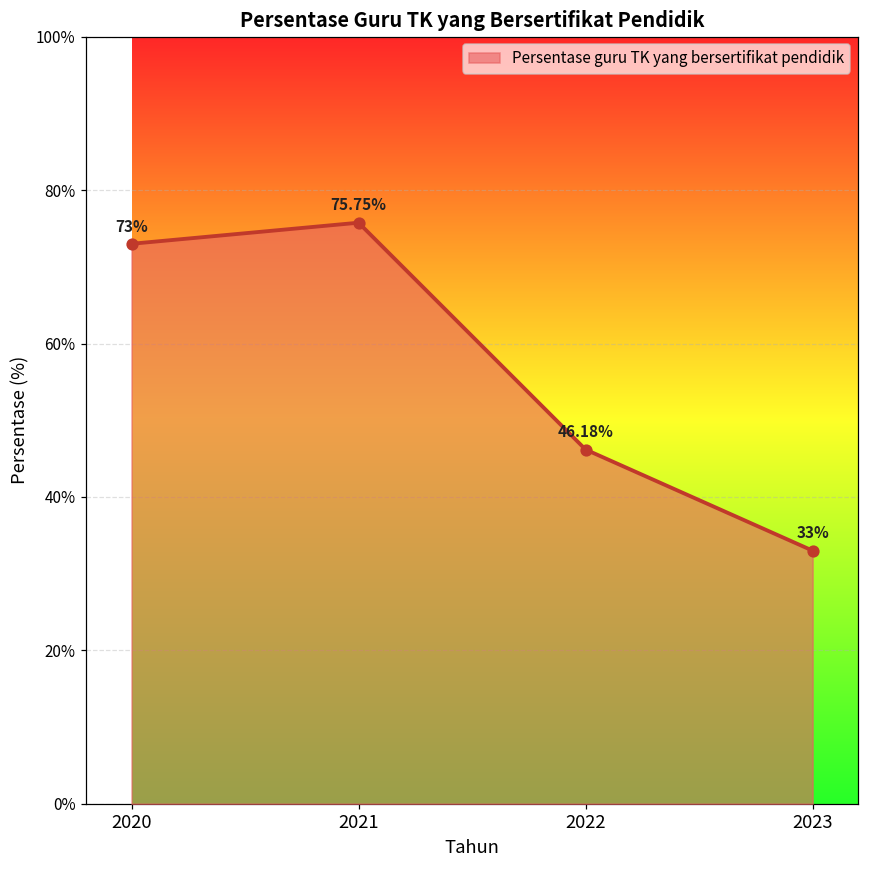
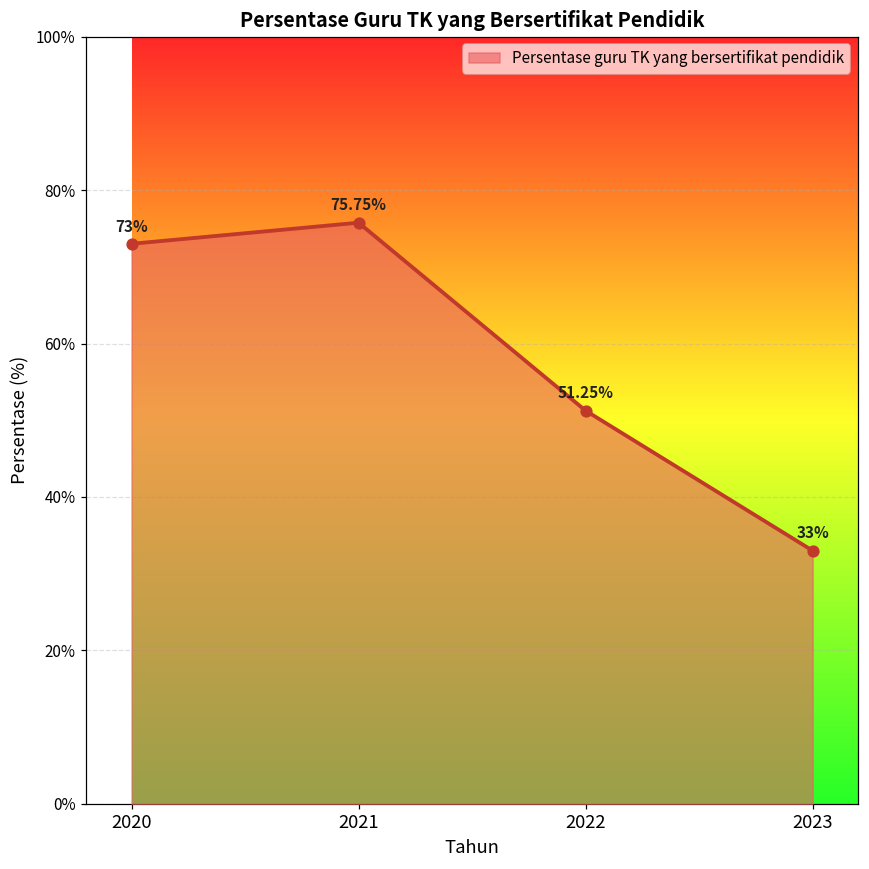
2022: 46.18% -> 51.25%
